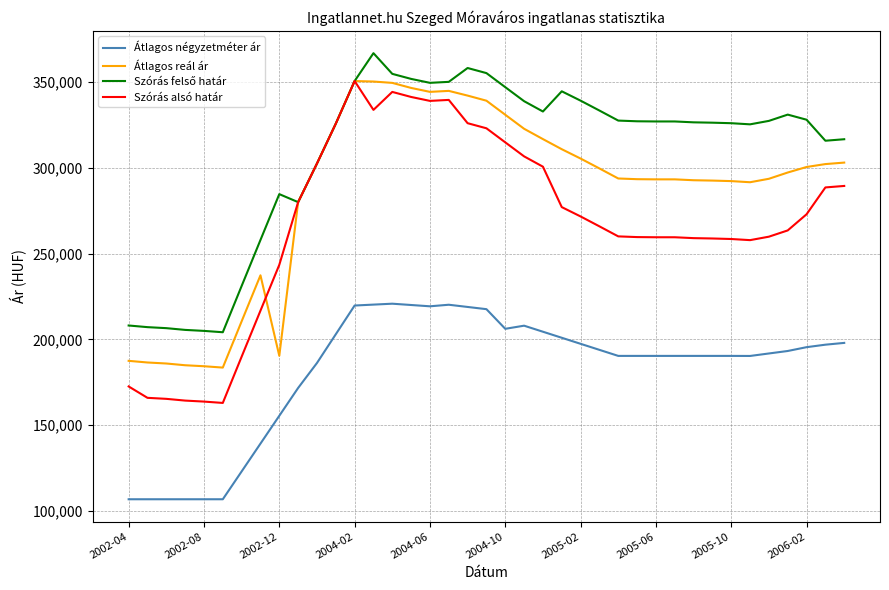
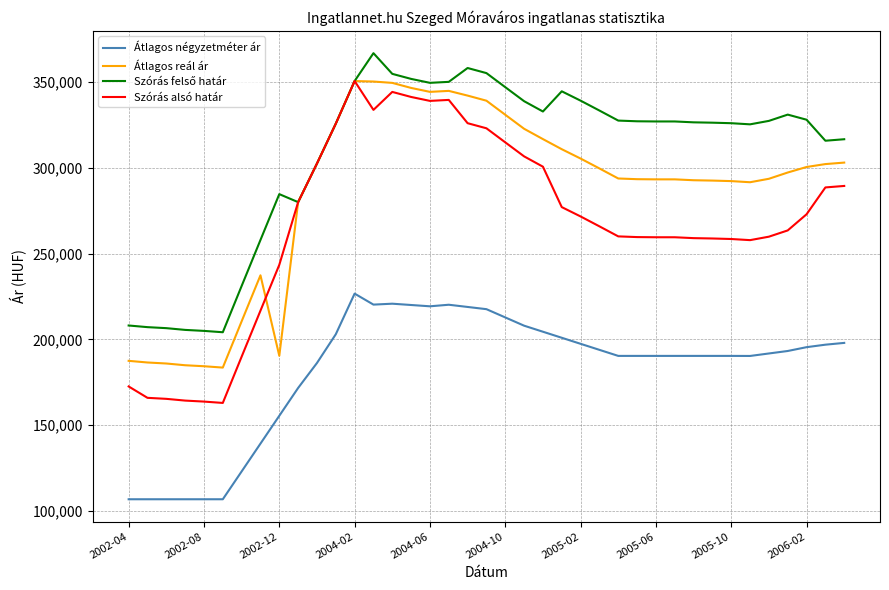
Átlagos négyzetméter ár, 2004-02: 220,000 -> 227,000
Átlagos négyzetméter ár, 2004-10: 206,000 -> 213,000
